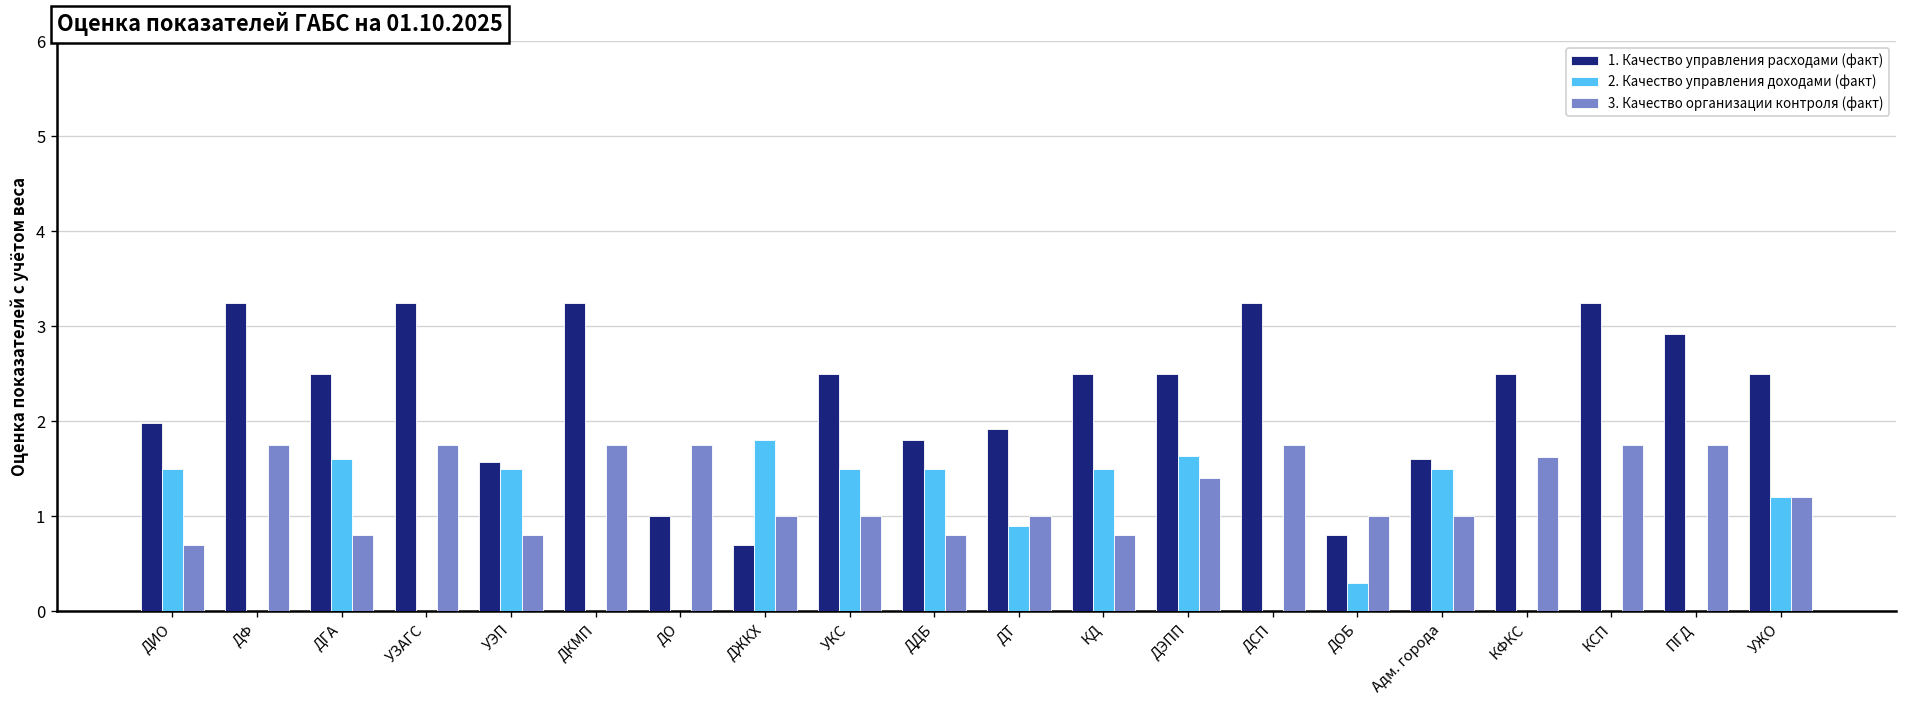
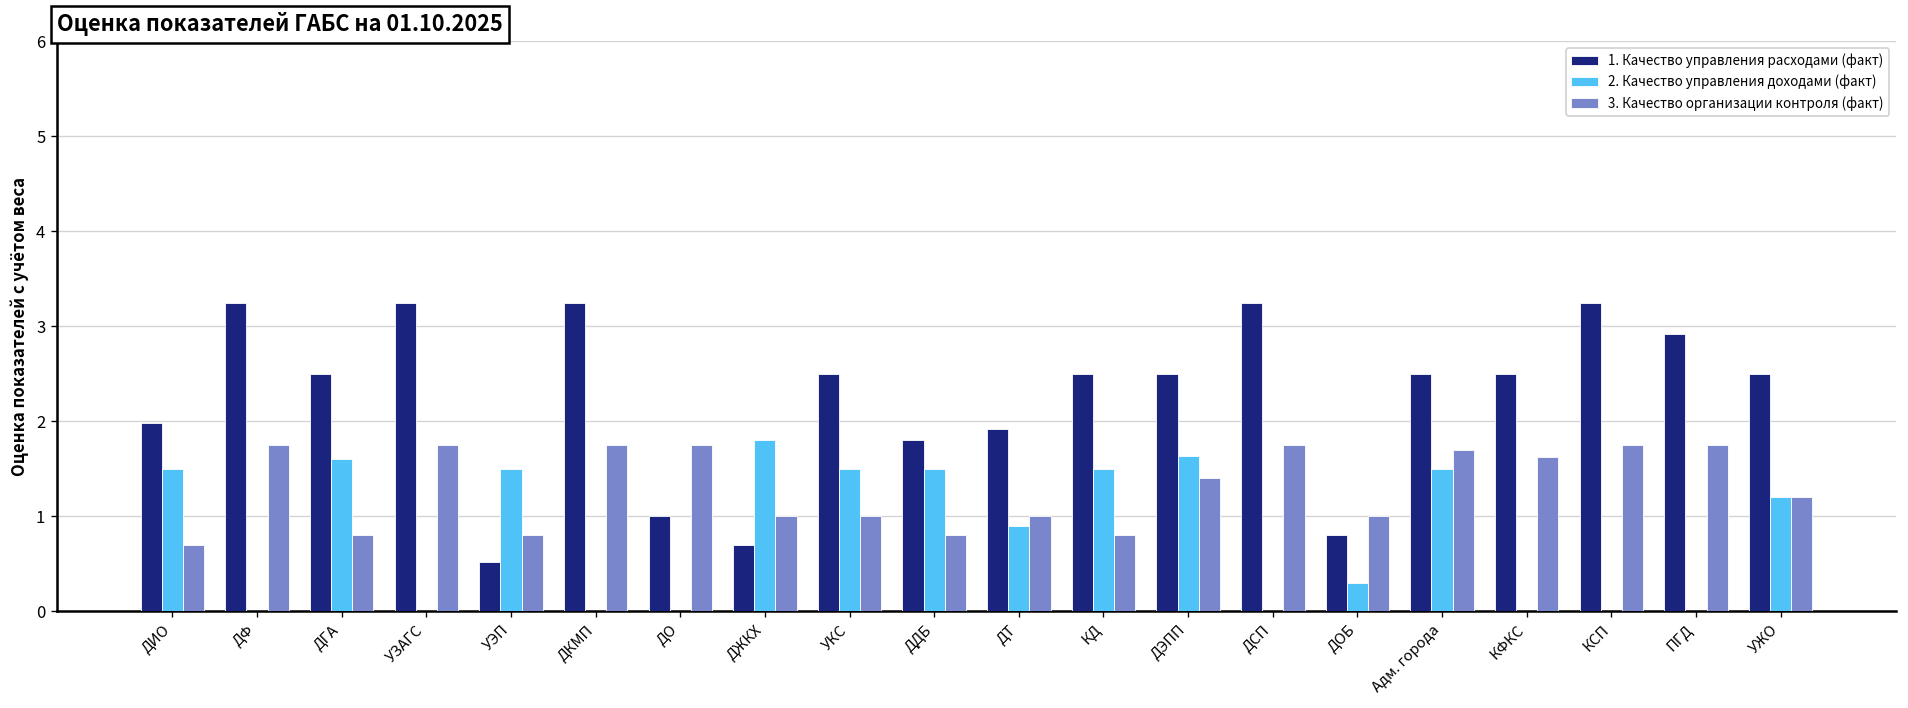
1. Качество управления расходами (факт), УЭП: 1.6 -> 0.5
1. Качество управления расходами (факт), Адм. города: 1.6 -> 2.5
3. Качество организации контроля (факт), Адм. города: 1.0 -> 1.7
